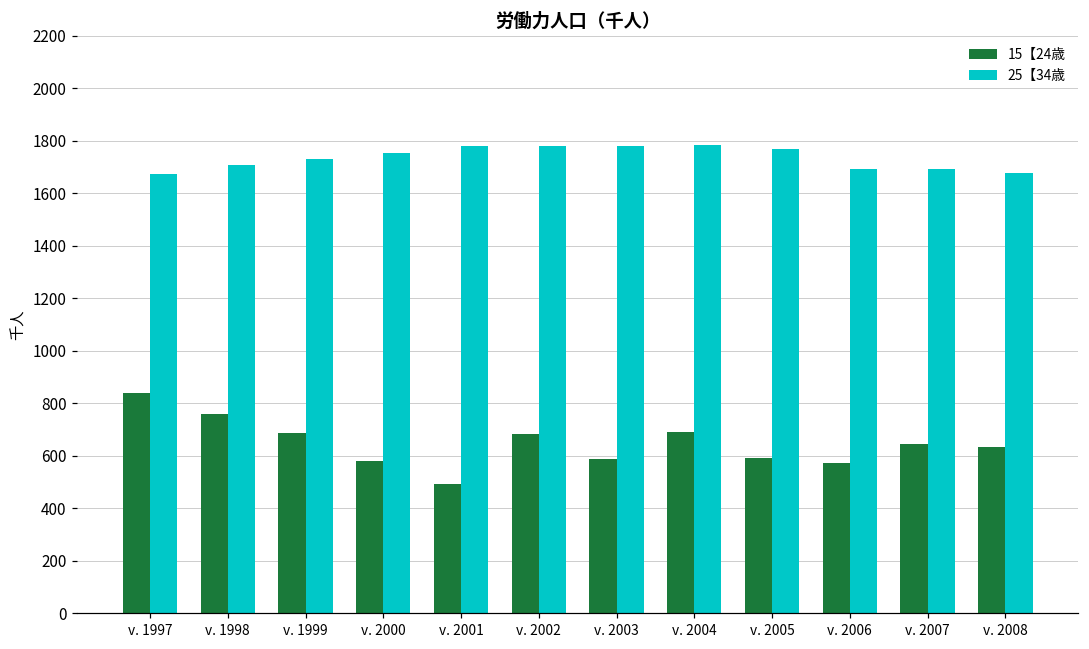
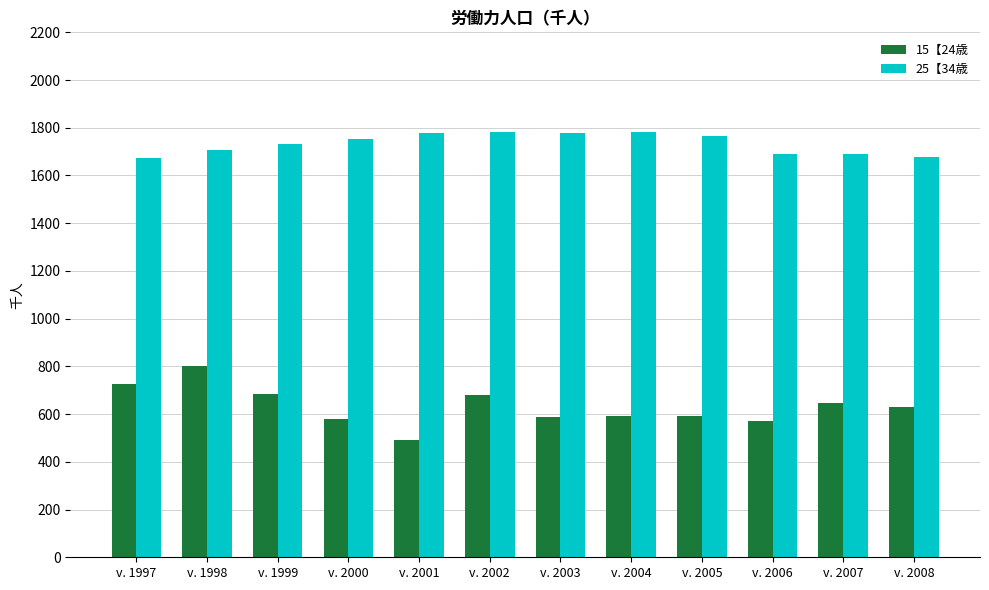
15【24歳, v. 1997: 840 -> 730
15【24歳, v. 1998: 760 -> 800
15【24歳, v. 2004: 690 -> 590
